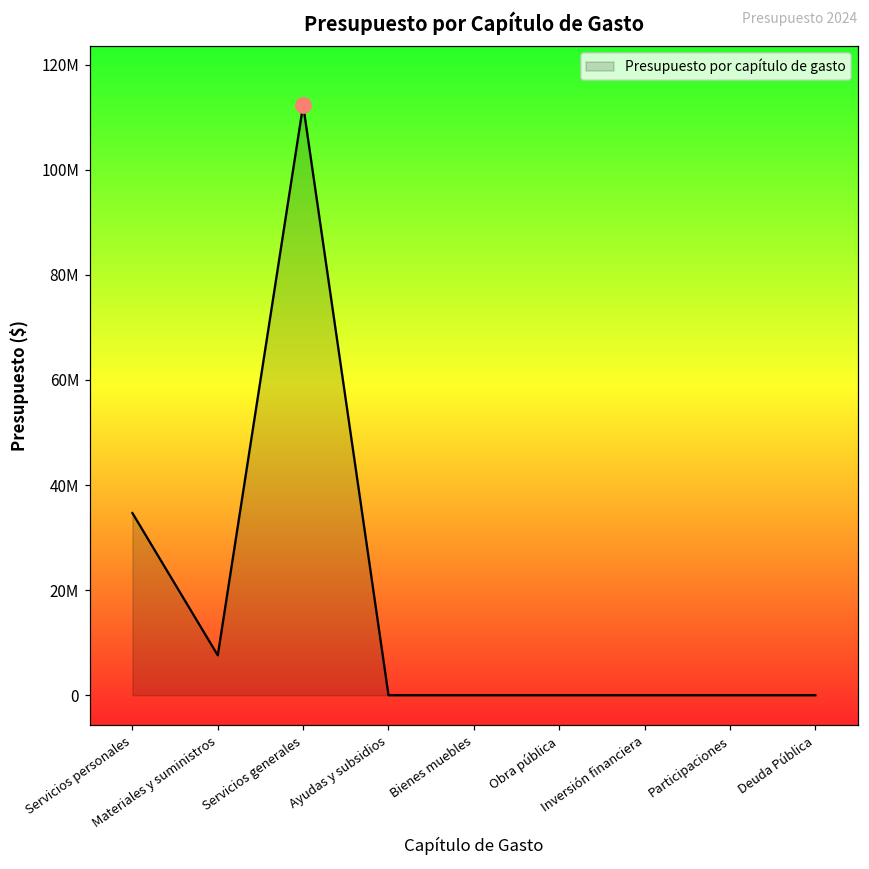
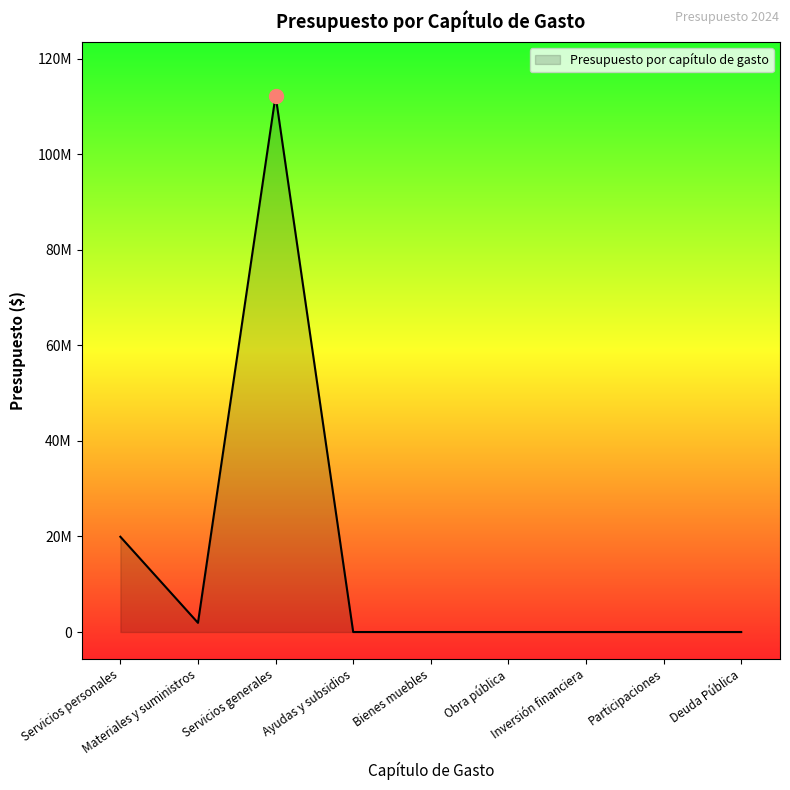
Presupuesto por capítulo de gasto, Servicios personales: 35000000 -> 20000000
Presupuesto por capítulo de gasto, Materiales y suministros: 8000000 -> 2000000
